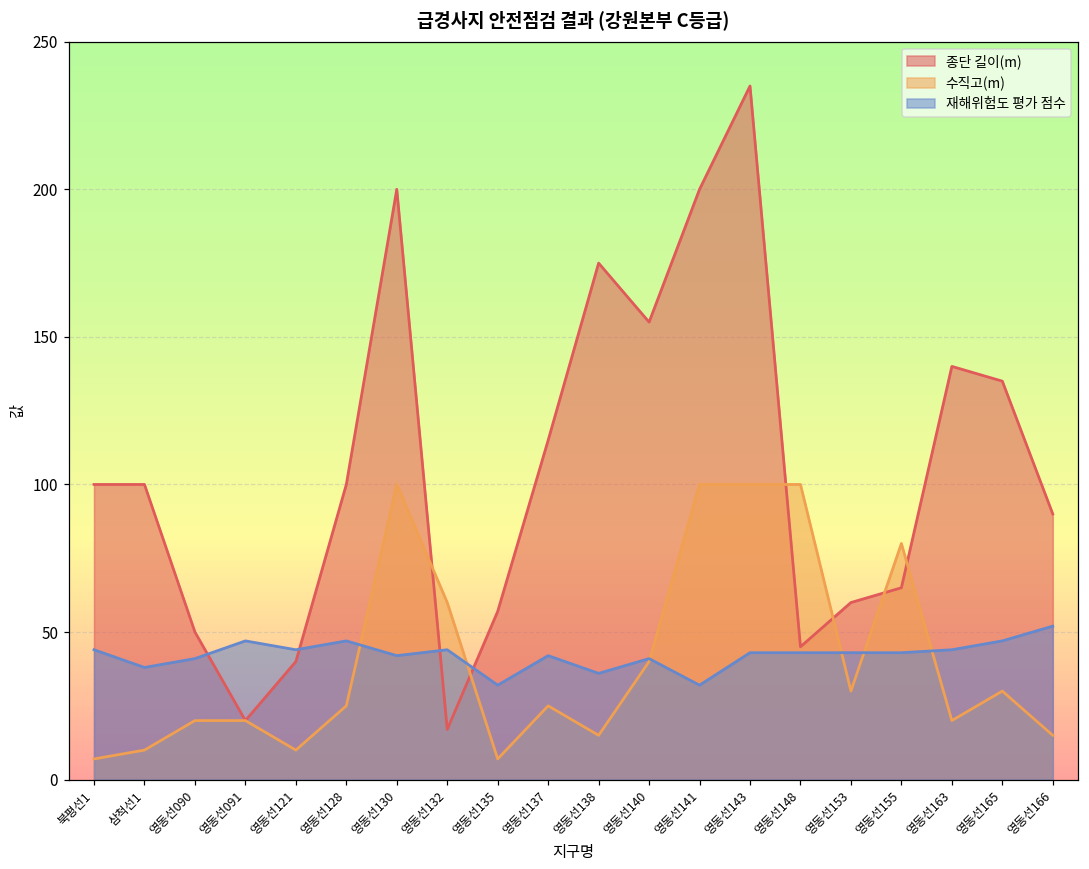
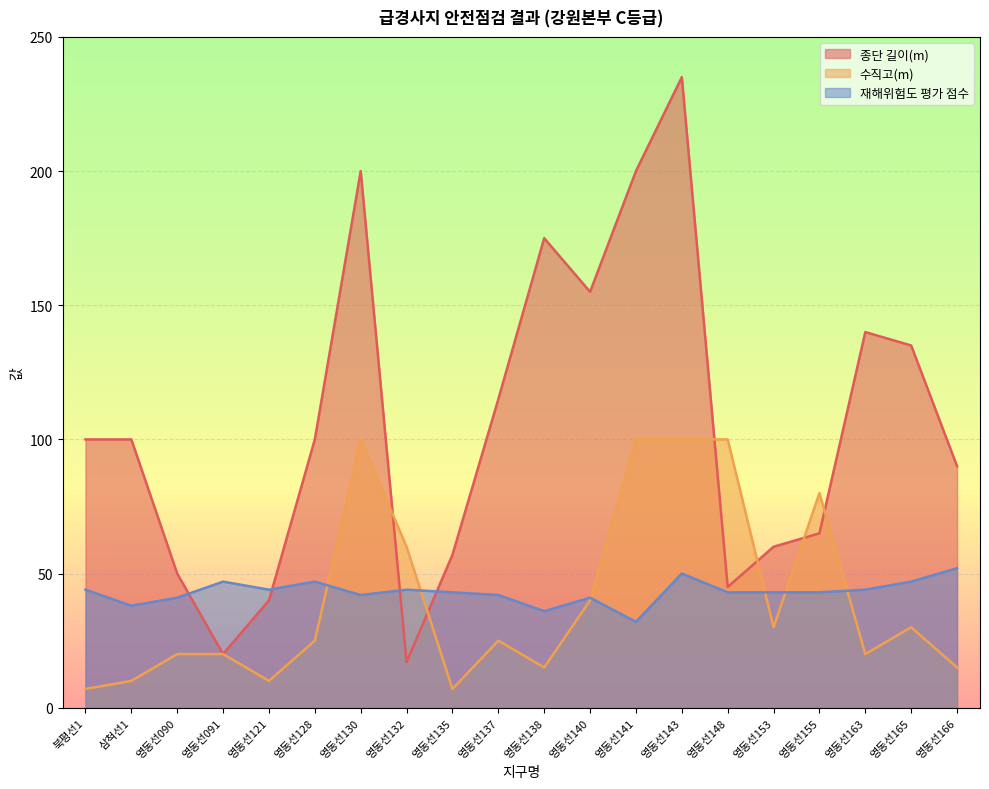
재해위험도 평가 점수, 영동선135: 32 -> 43
재해위험도 평가 점수, 영동선143: 43 -> 50
